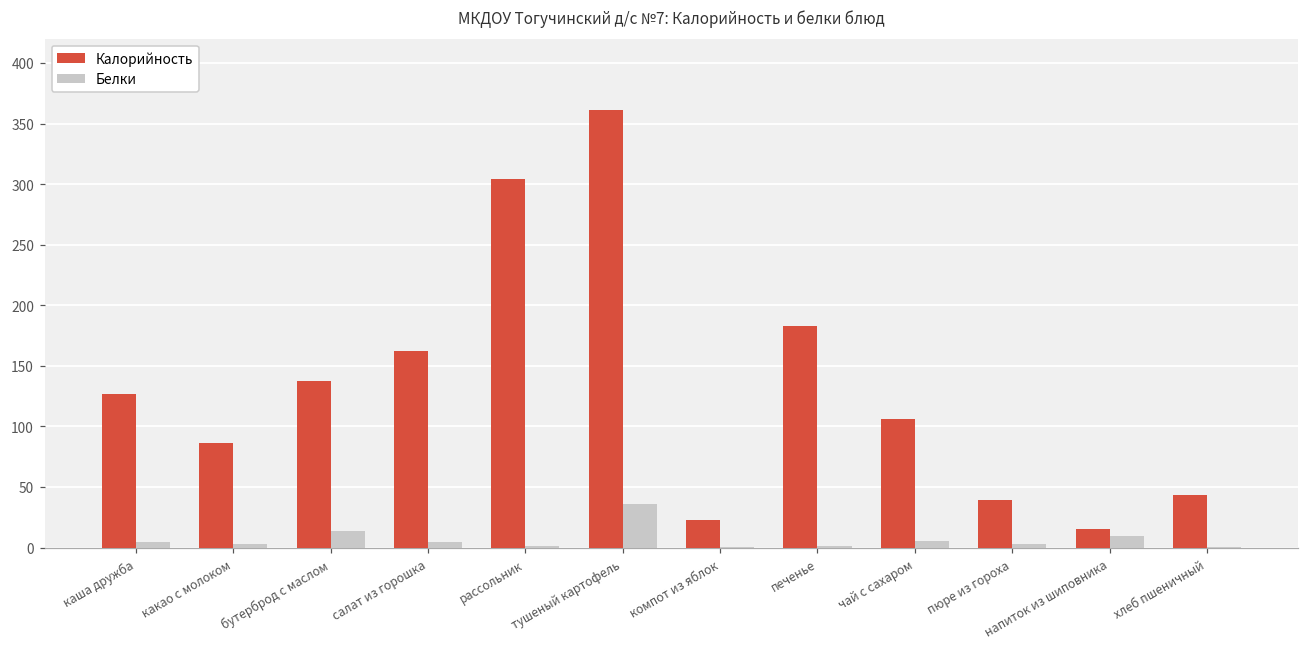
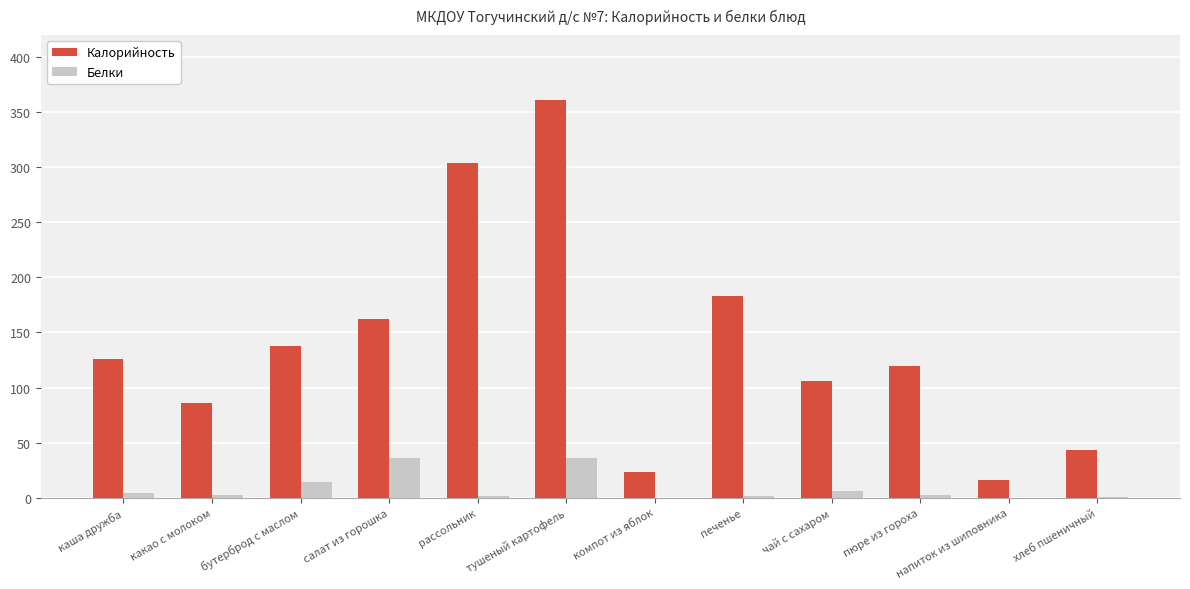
Белки, салат из горошка: 5 -> 36
Калорийность, пюре из гороха: 39 -> 120
Белки, напиток из шиповника: 9 -> 0
